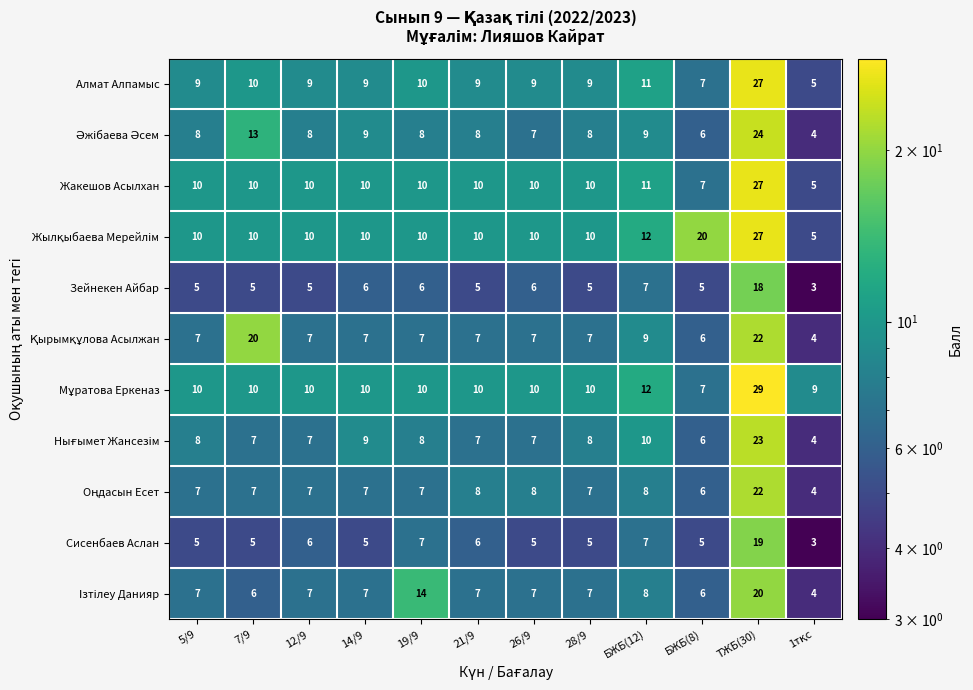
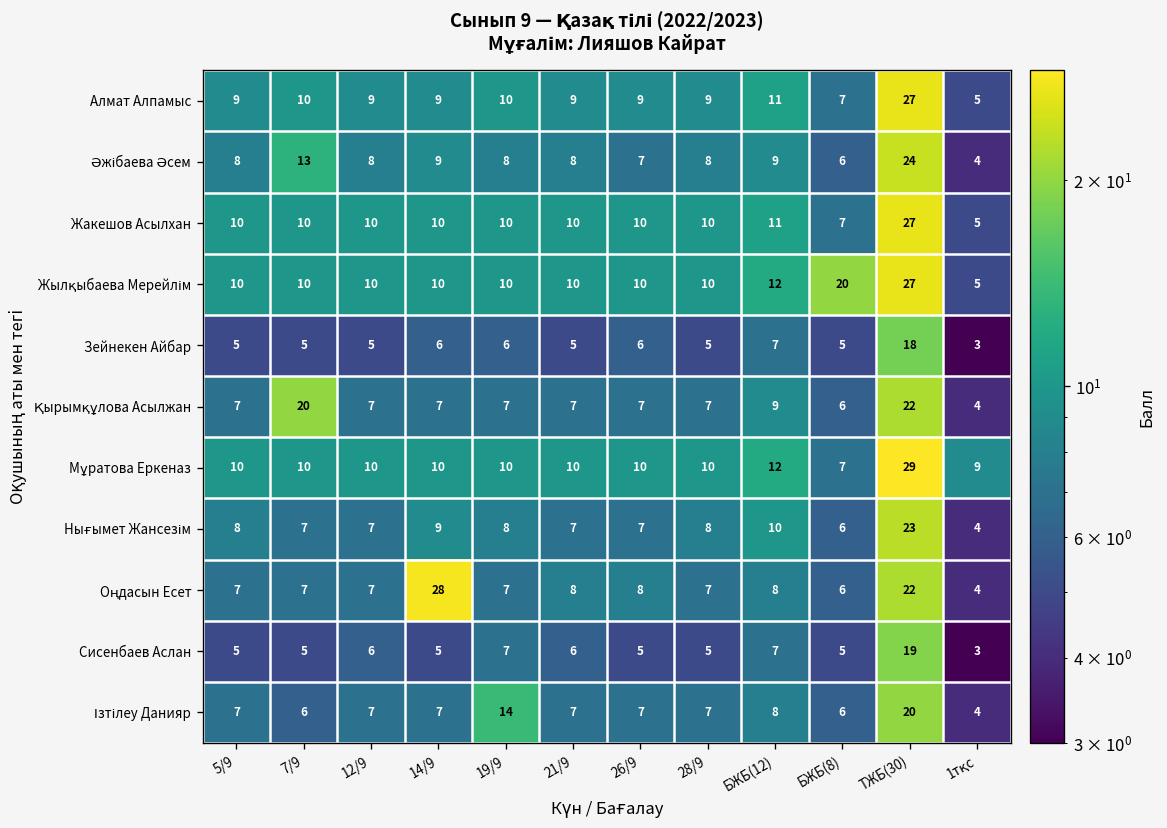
Оңдасын Есет, 14/9: 7 -> 28
